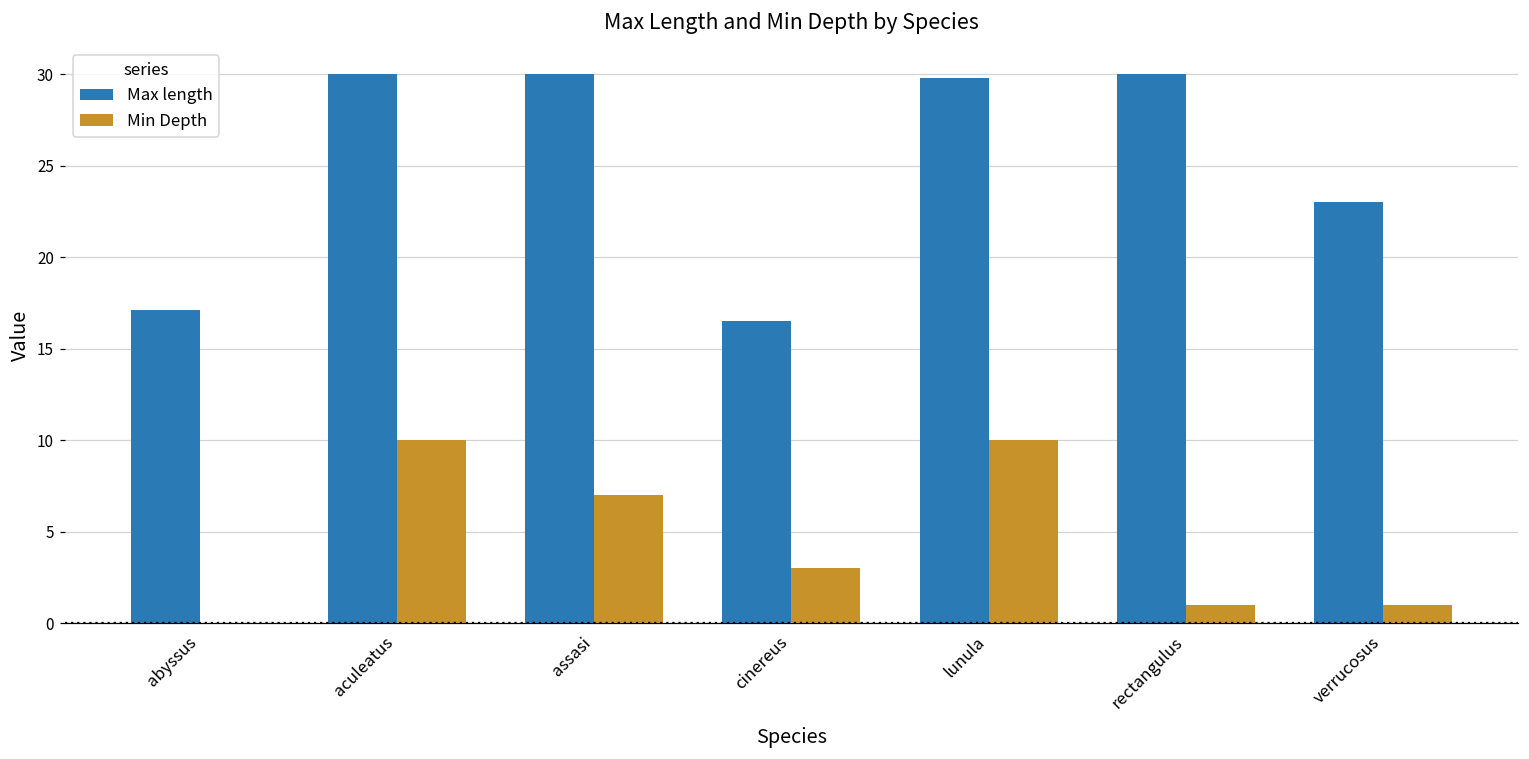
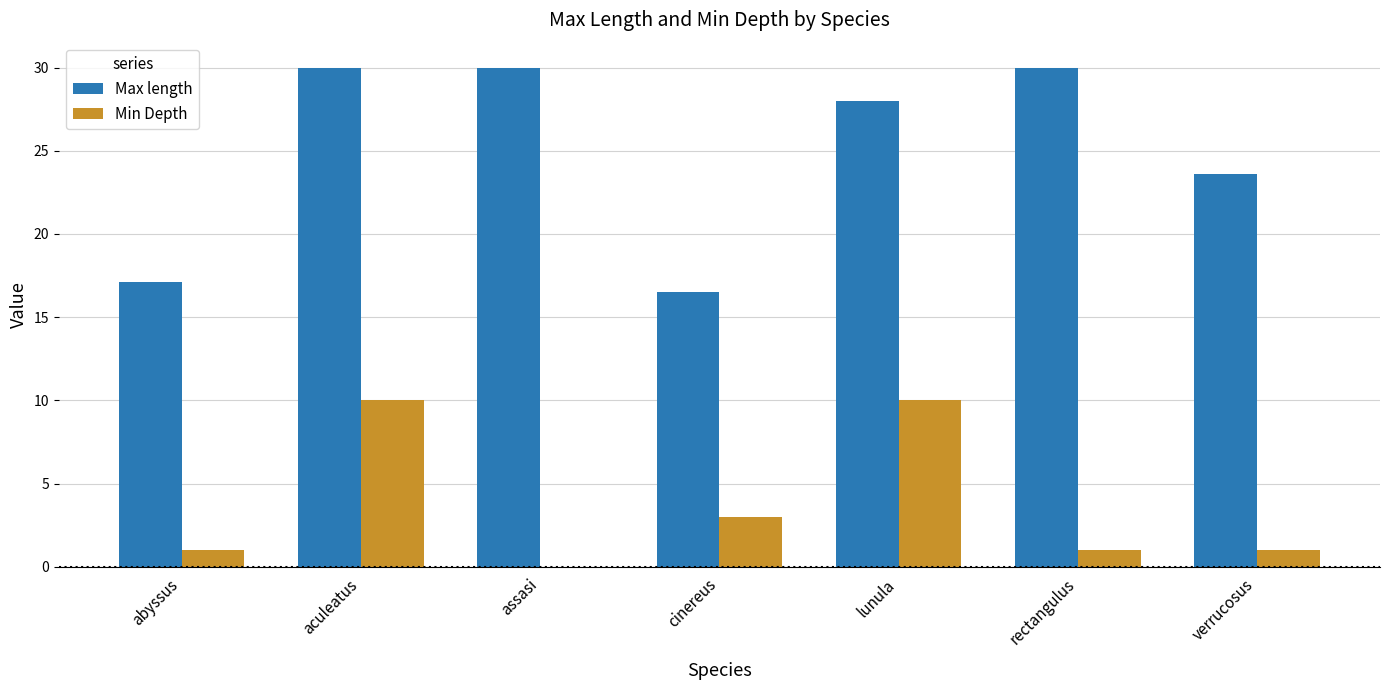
Min Depth, abyssus: 0 -> 1
Min Depth, assasi: 7 -> 0
Max length, lunula: 29.8 -> 28.0
Max length, verrucosus: 23.0 -> 23.6
